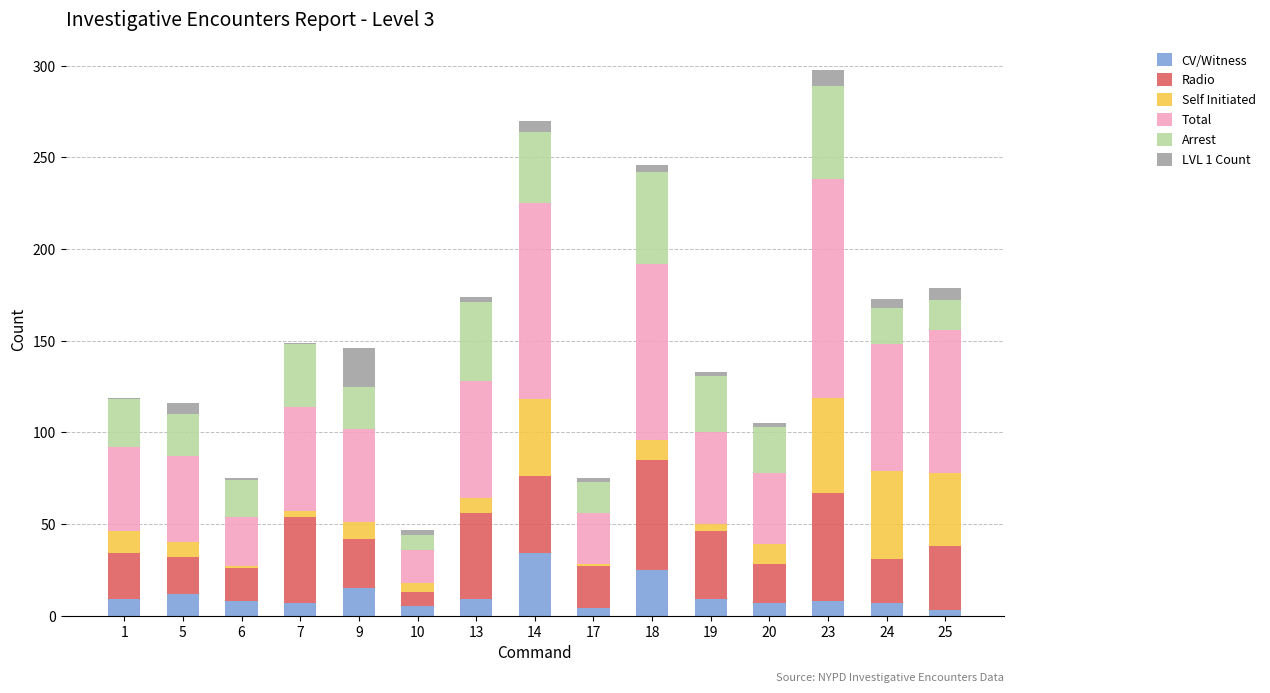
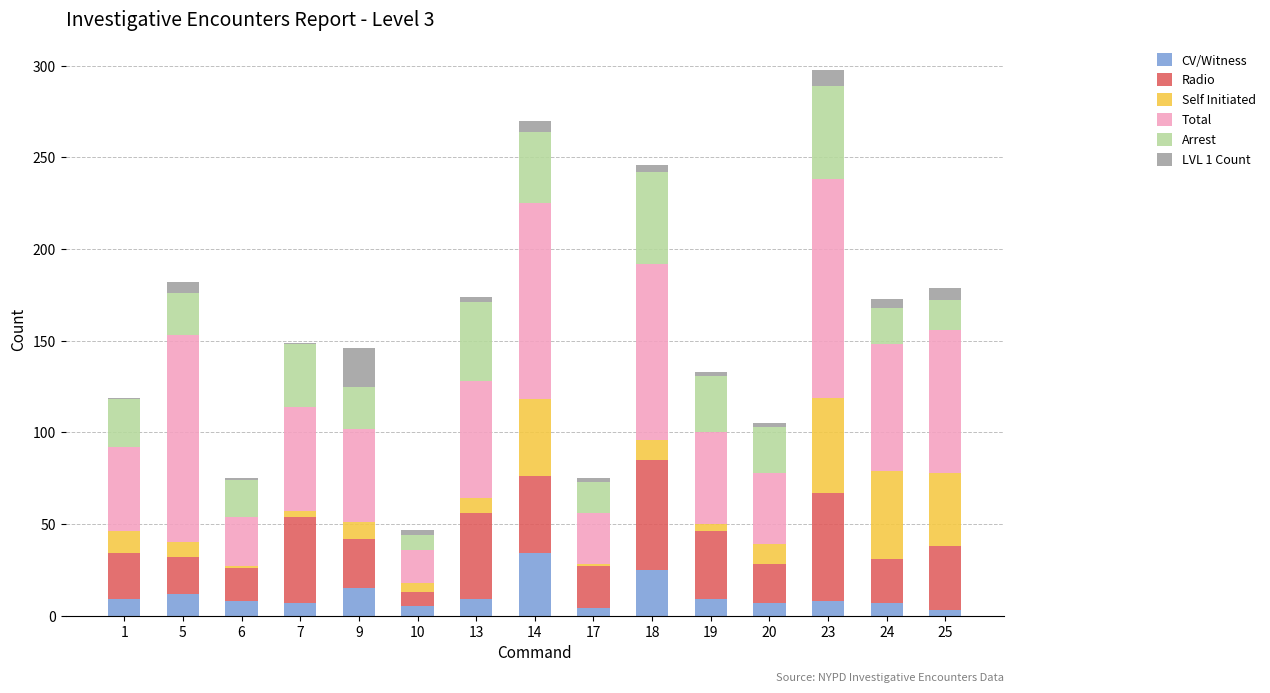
Total, 5: 47 -> 113
